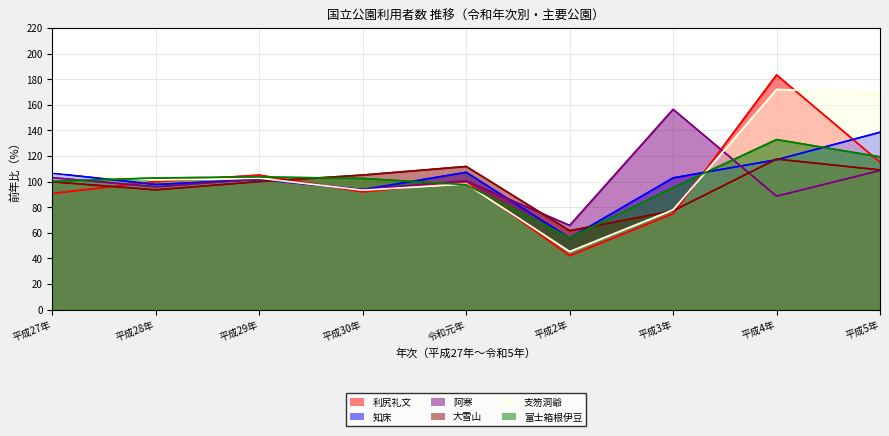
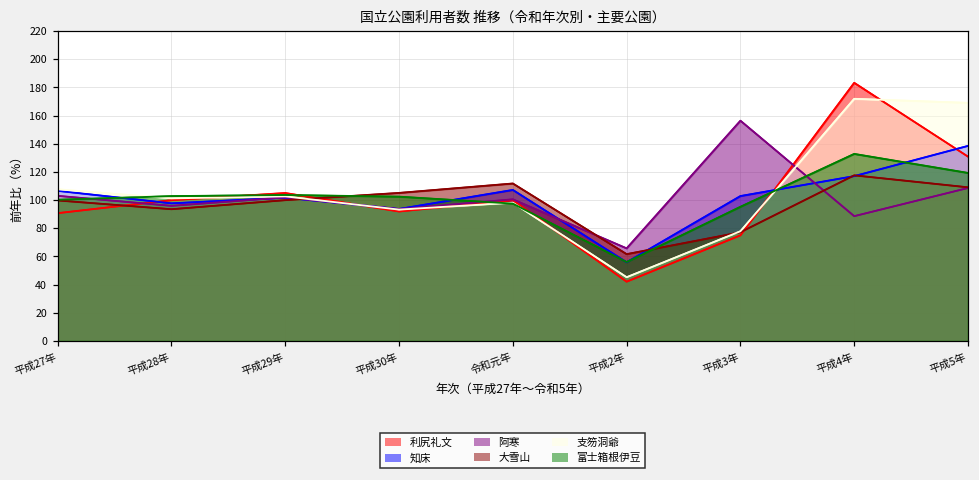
利尻礼文, 平成5年: 115 -> 131
